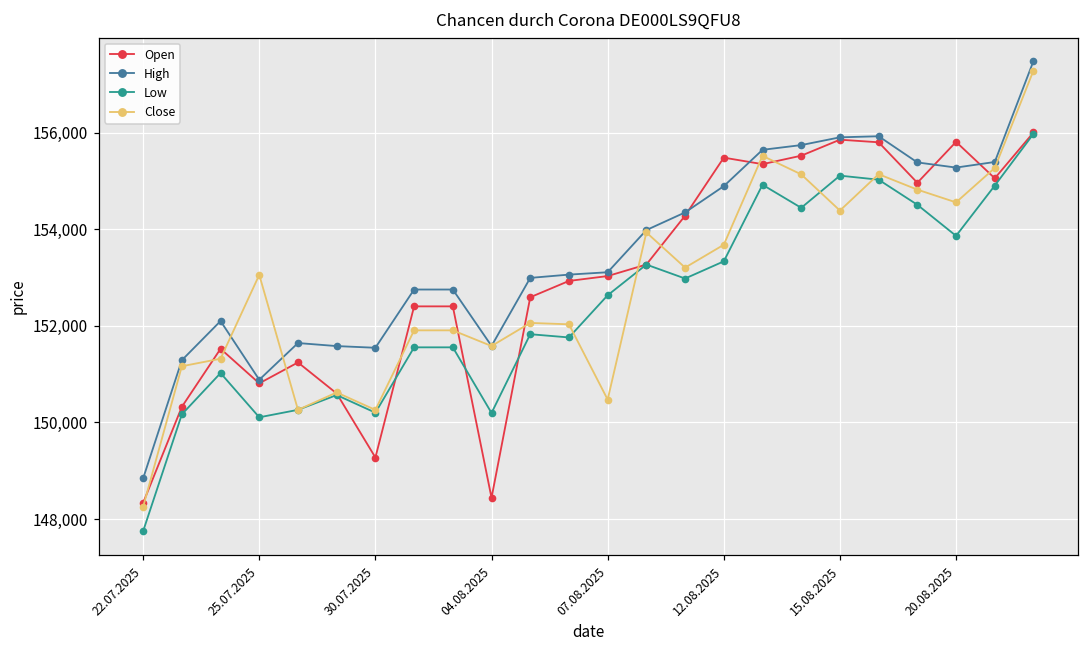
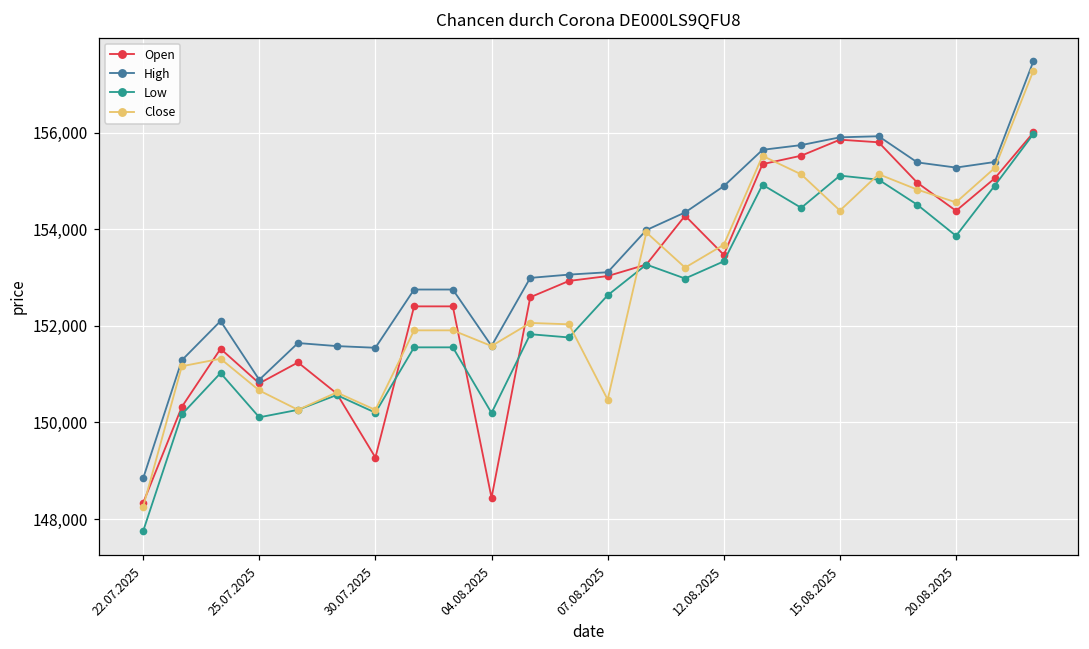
Close, 25.07.2025: 153,100 -> 150,700
Open, 12.08.2025: 155,500 -> 153,500
Open, 20.08.2025: 155,800 -> 154,400
